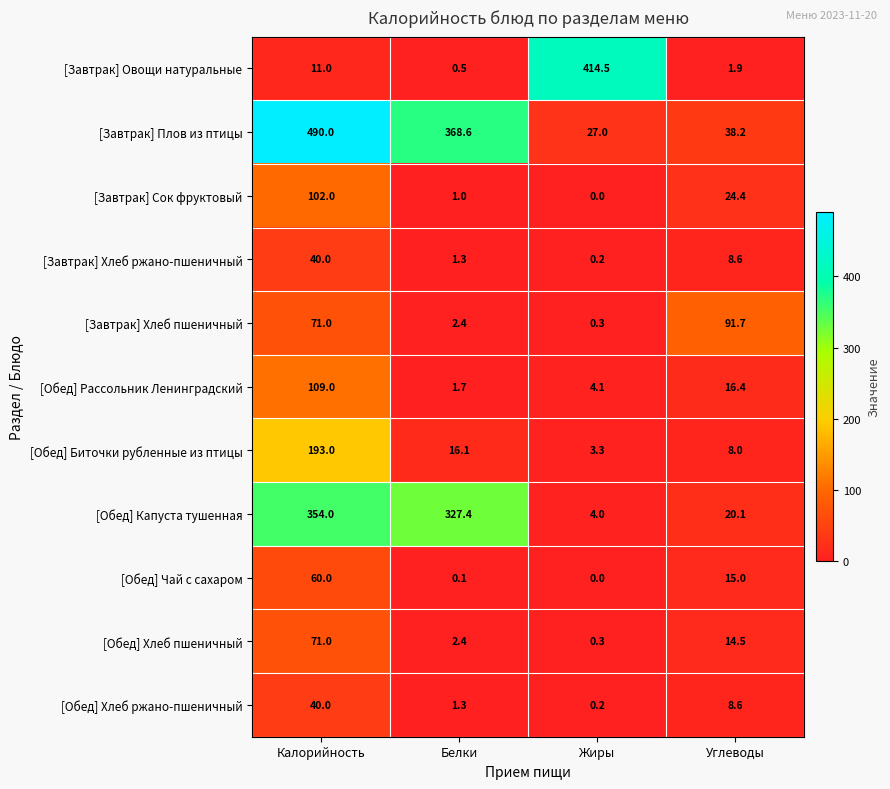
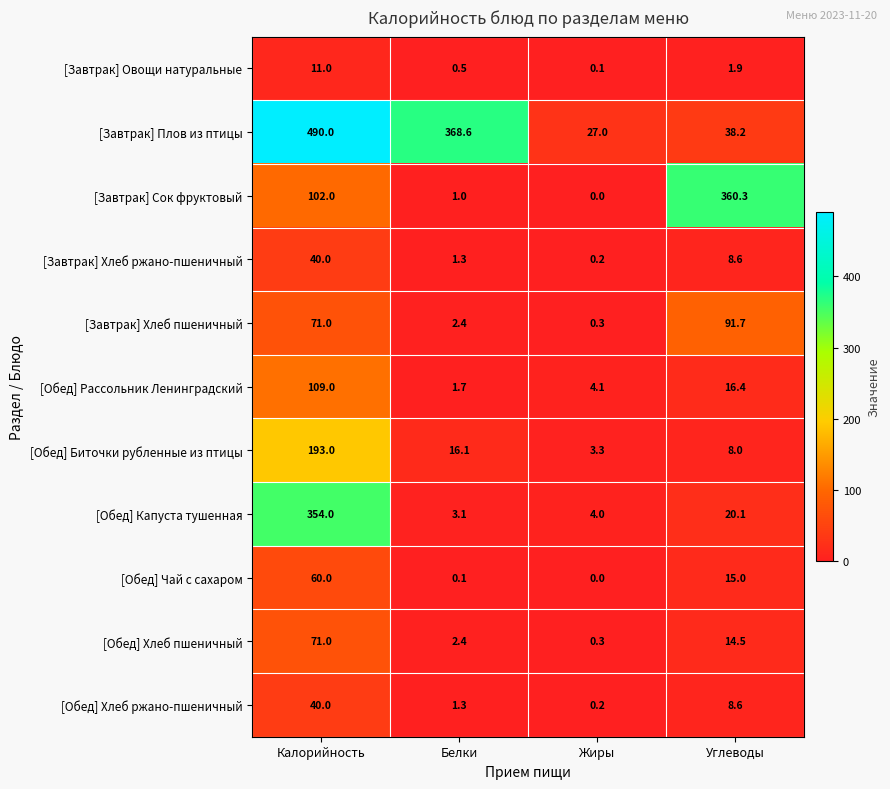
[Завтрак] Овощи натуральные, Жиры: 414.5 -> 0.1
[Завтрак] Сок фруктовый, Углеводы: 24.4 -> 360.3
[Обед] Капуста тушенная, Белки: 327.4 -> 3.1
